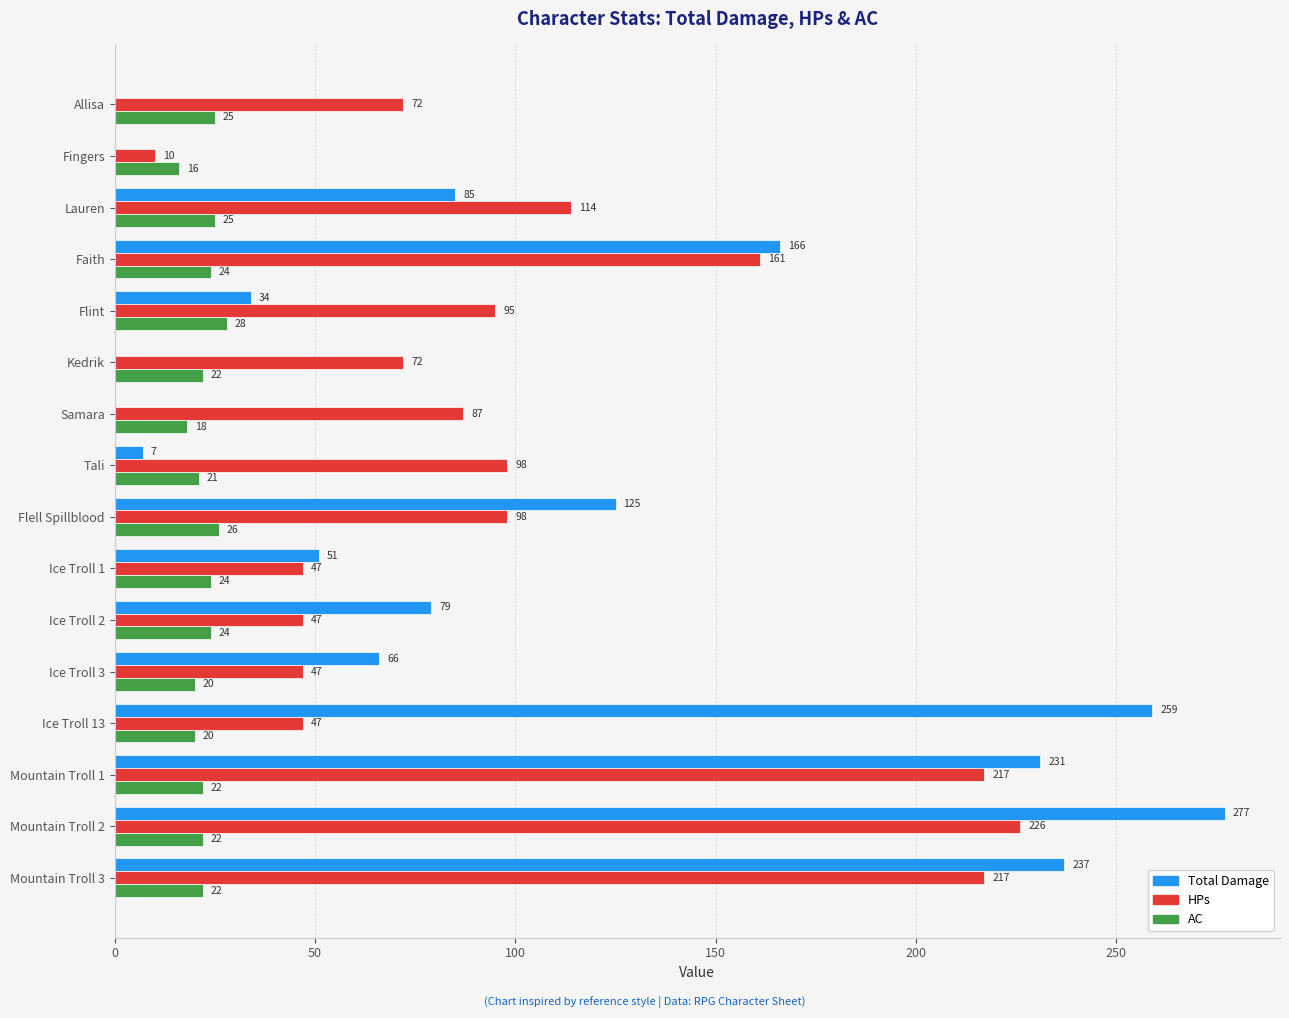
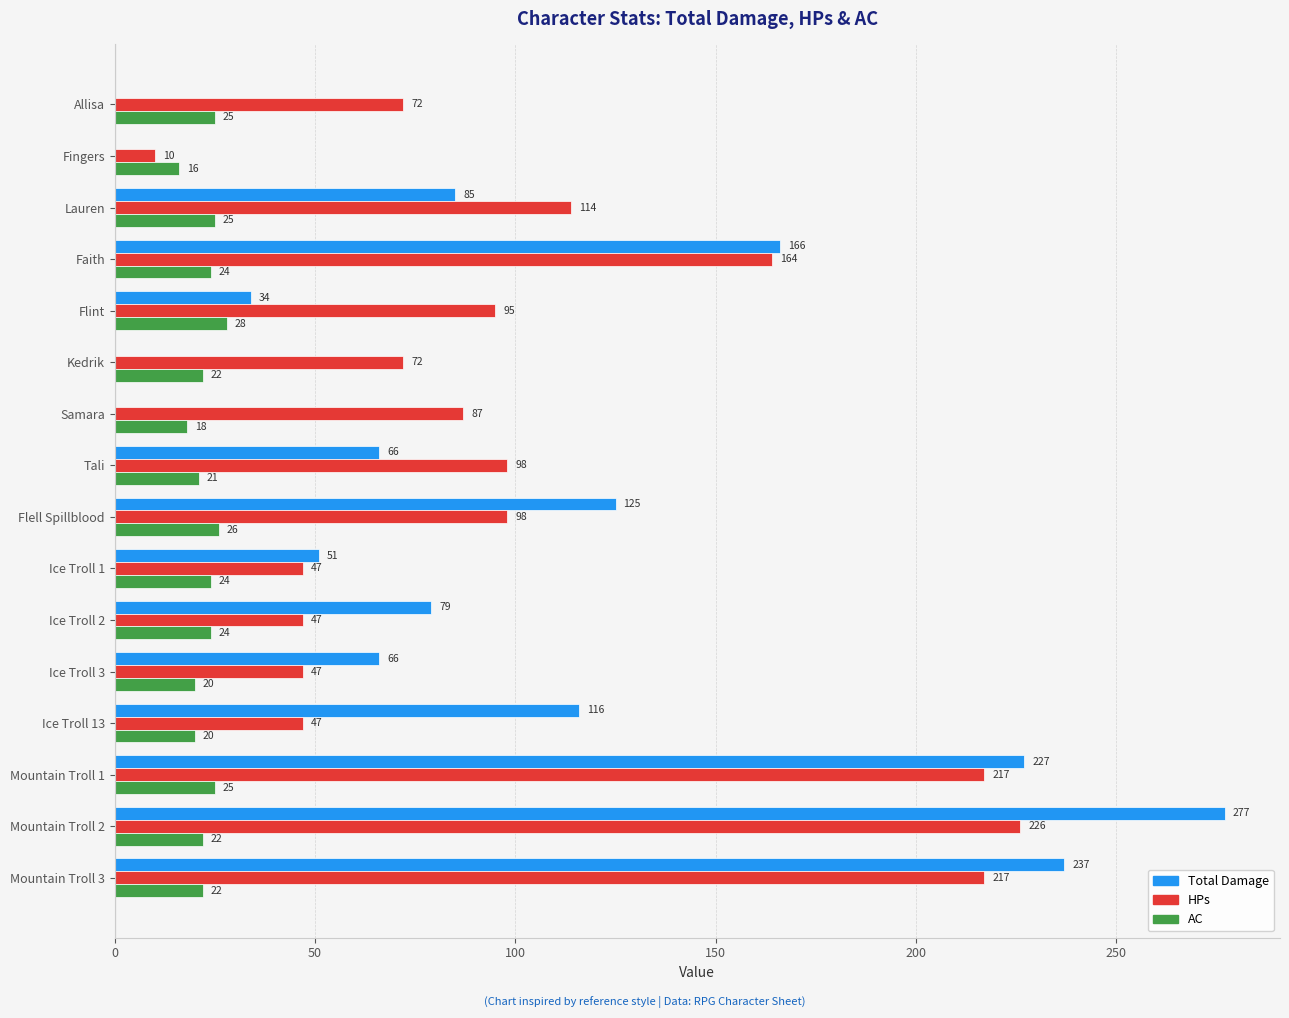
HPs, Faith: 161 -> 164
Total Damage, Tali: 7 -> 66
Total Damage, Ice Troll 13: 259 -> 116
Total Damage, Mountain Troll 1: 231 -> 227
AC, Mountain Troll 1: 22 -> 25
